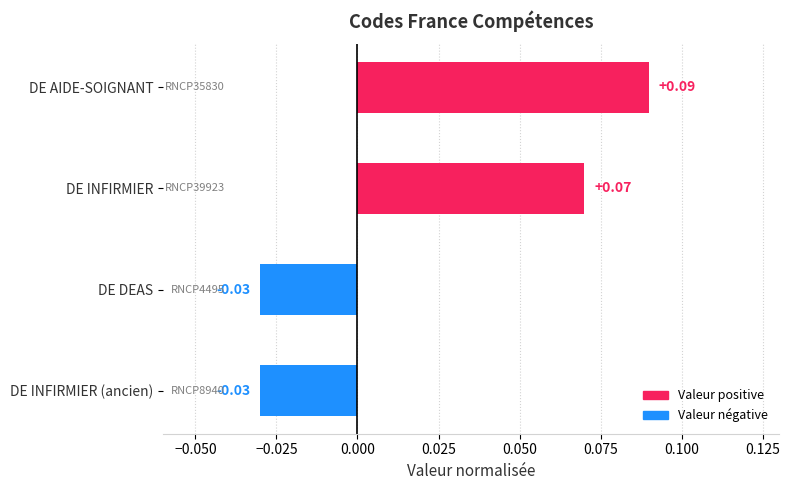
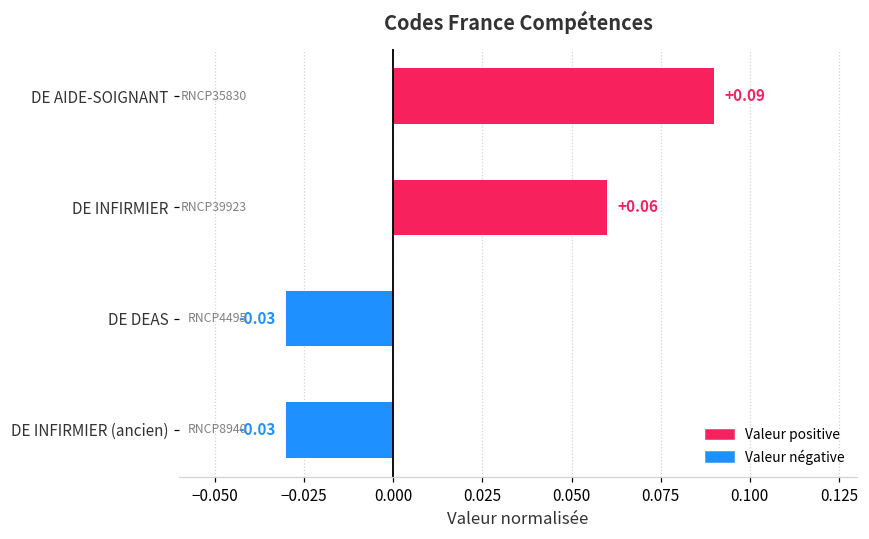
DE INFIRMIER: +0.07 -> +0.06
